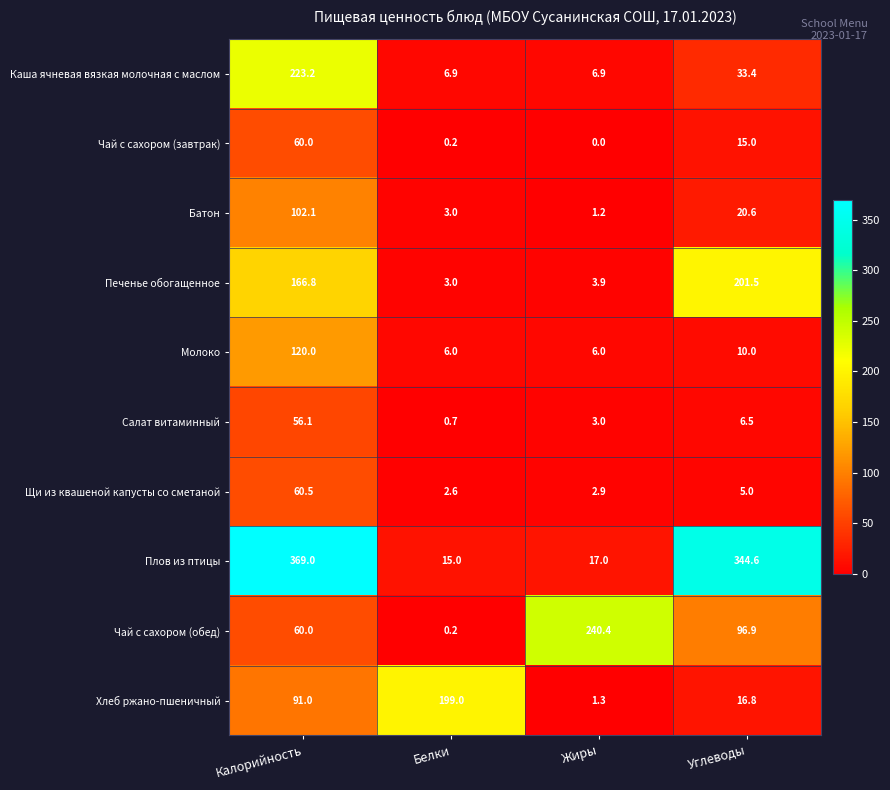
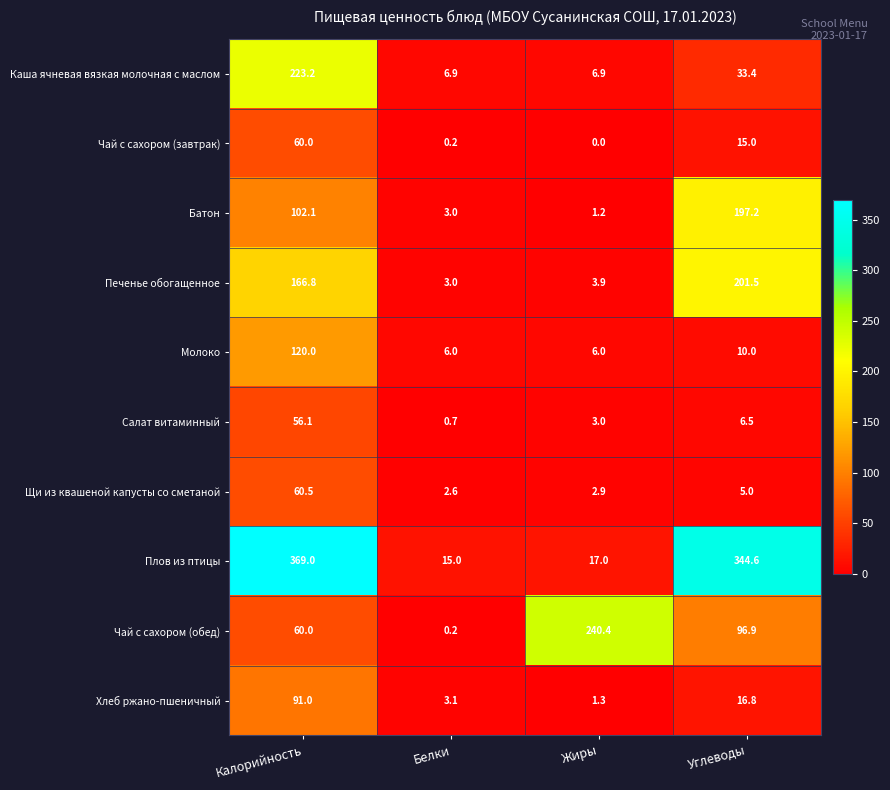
Батон, Углеводы: 20.6 -> 197.2
Хлеб ржано-пшеничный, Белки: 199.0 -> 3.1
